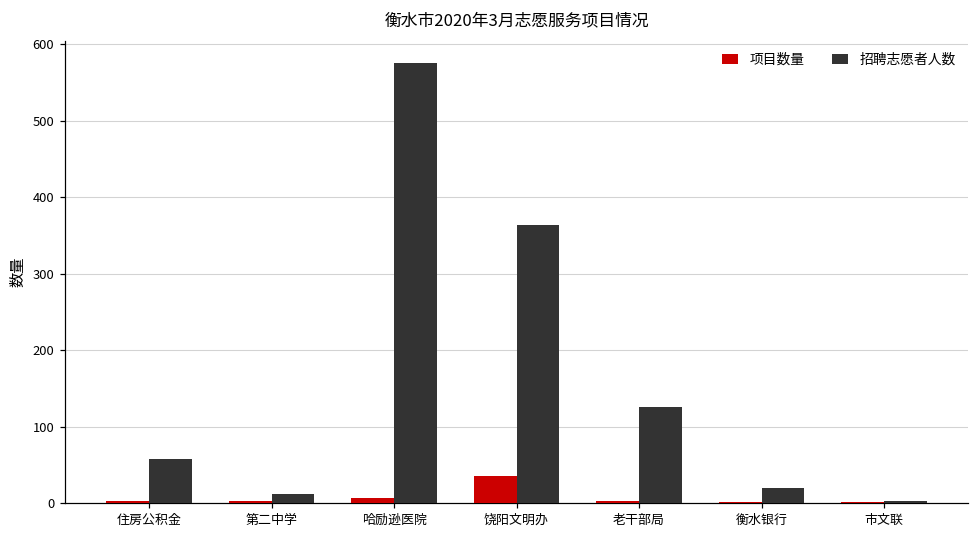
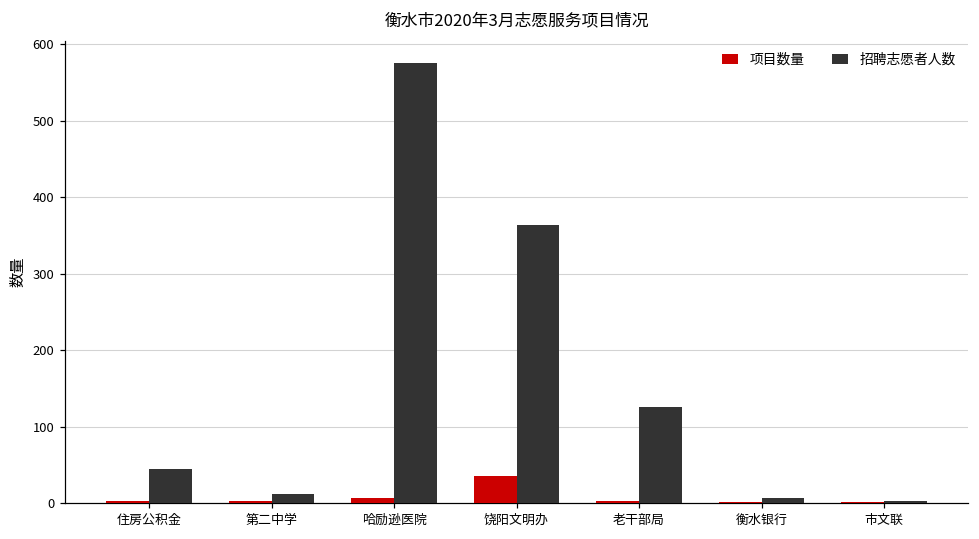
招聘志愿者人数, 住房公积金: 60 -> 50
招聘志愿者人数, 衡水银行: 20 -> 10
